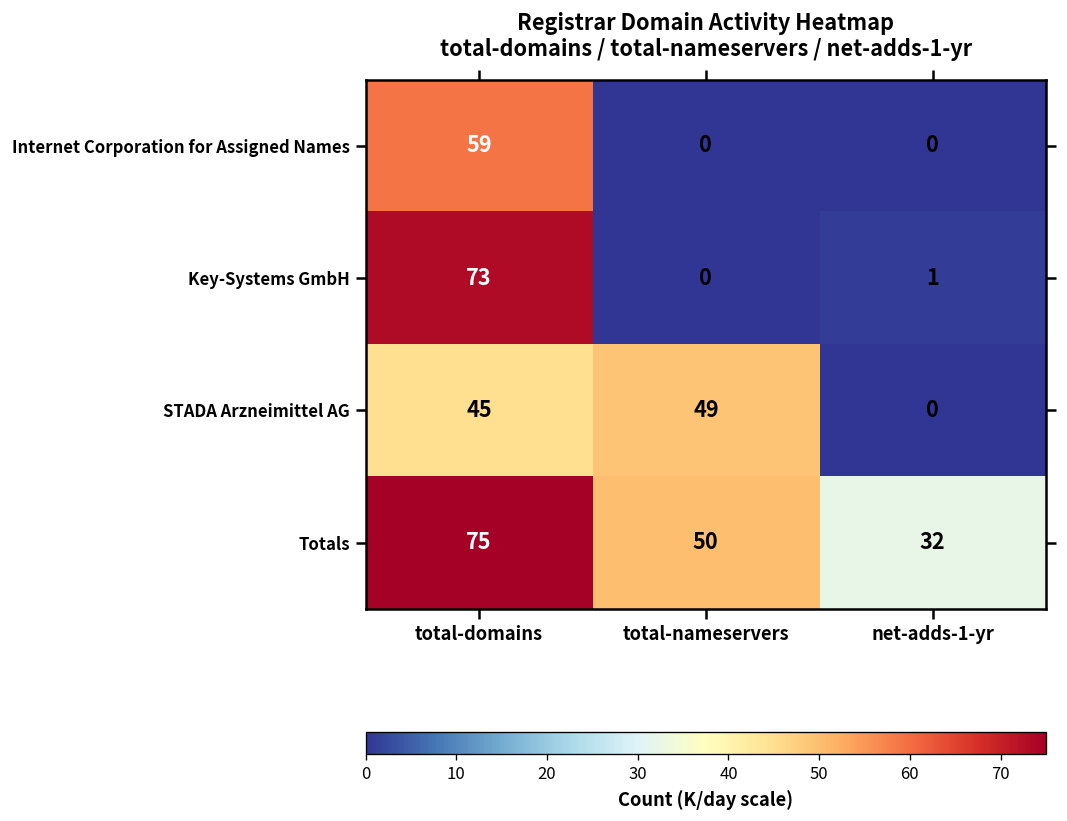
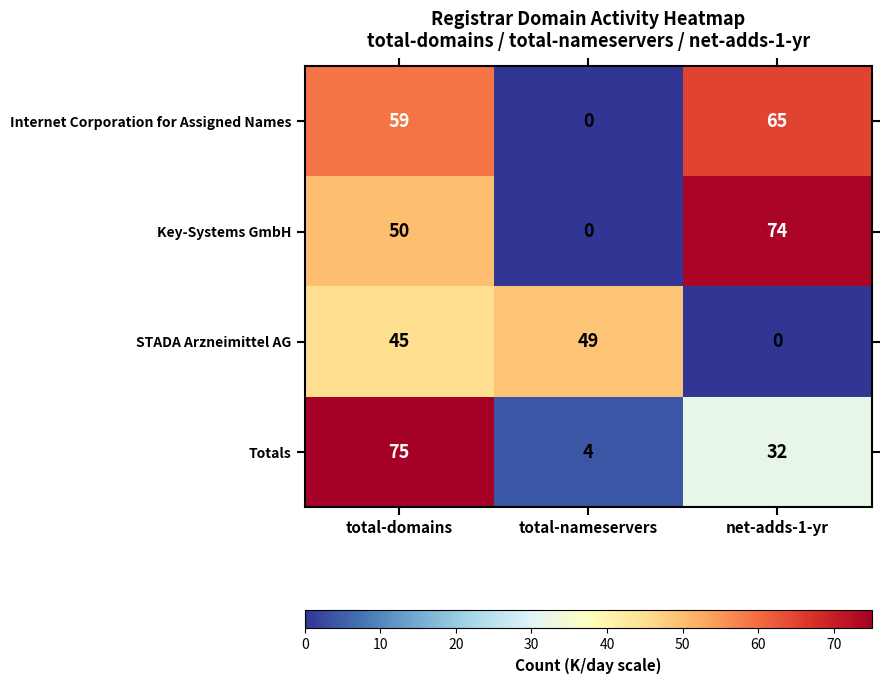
Internet Corporation for Assigned Names, net-adds-1-yr: 0 -> 65
Key-Systems GmbH, total-domains: 73 -> 50
Key-Systems GmbH, net-adds-1-yr: 1 -> 74
Totals, total-nameservers: 50 -> 4
